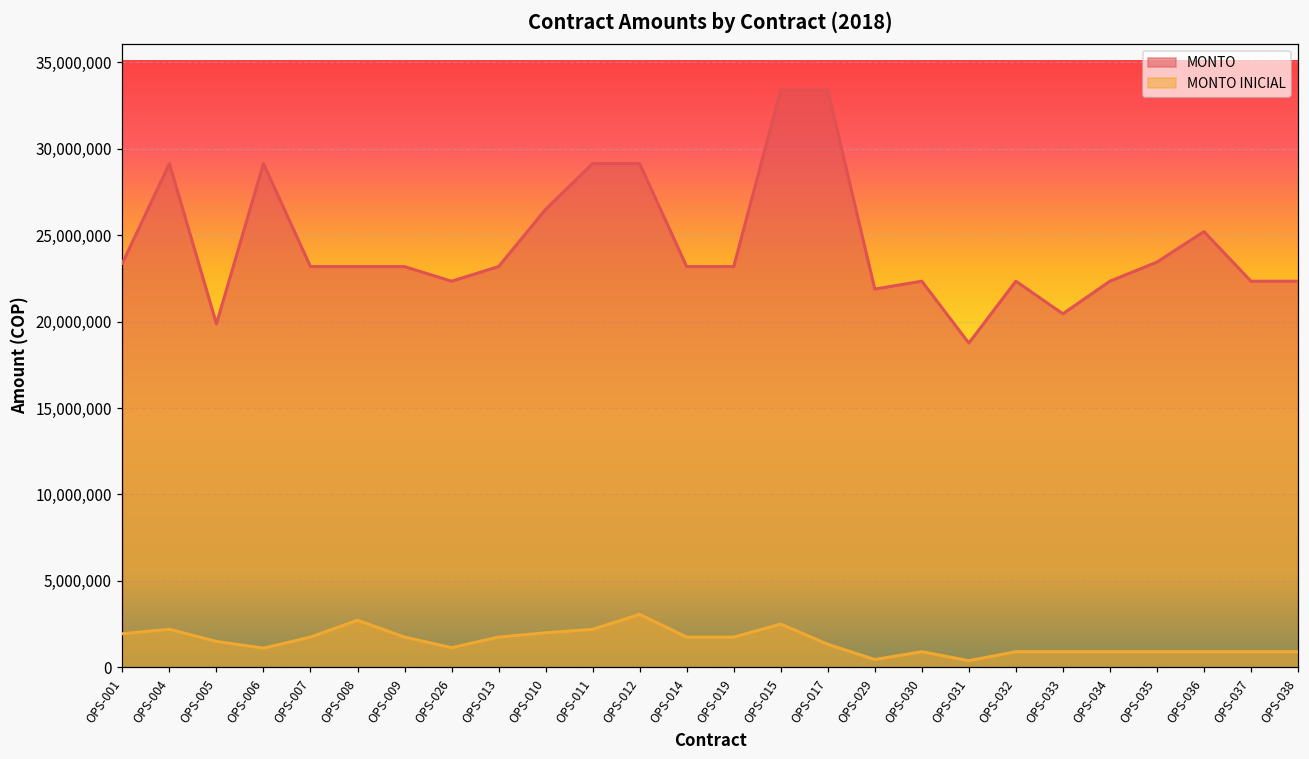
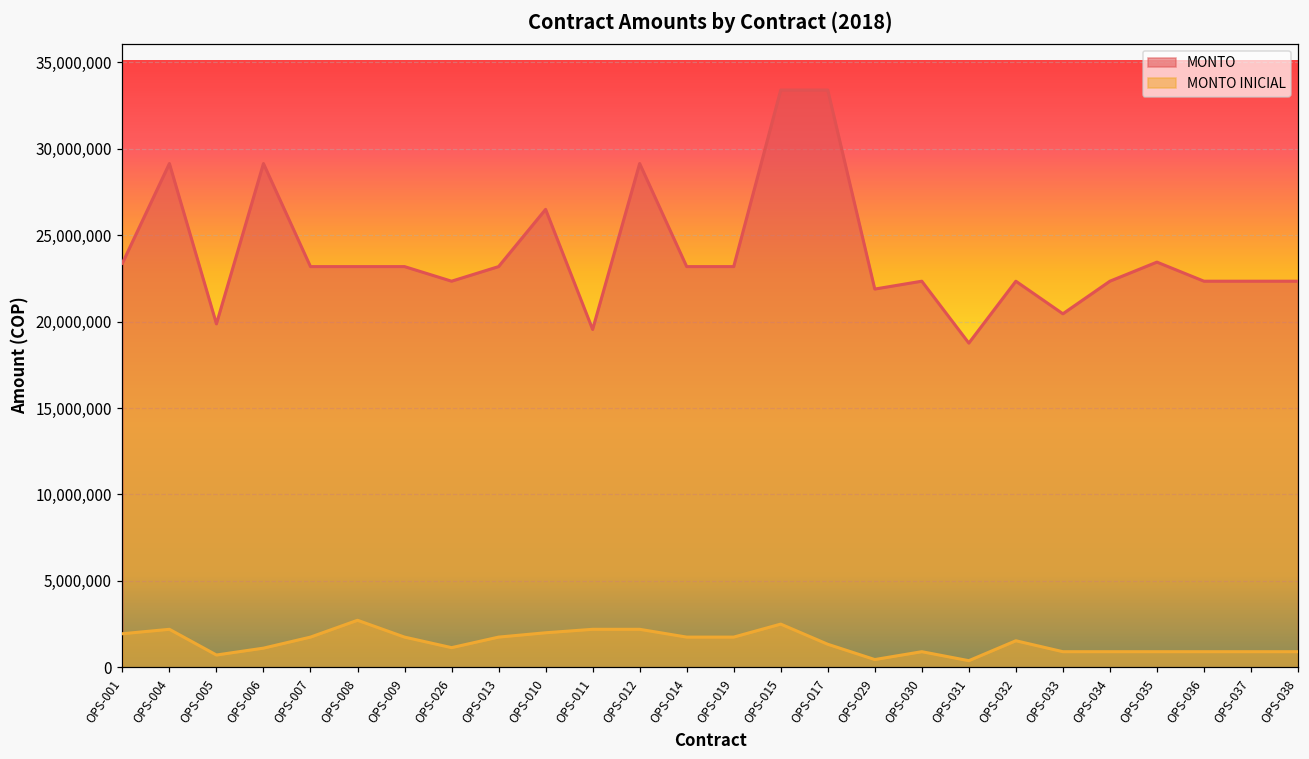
MONTO INICIAL, OPS-005: 1,500,000 -> 700,000
MONTO, OPS-011: 29,100,000 -> 19,500,000
MONTO INICIAL, OPS-012: 3,100,000 -> 2,200,000
MONTO INICIAL, OPS-032: 900,000 -> 1,500,000
MONTO, OPS-036: 25,200,000 -> 22,300,000
